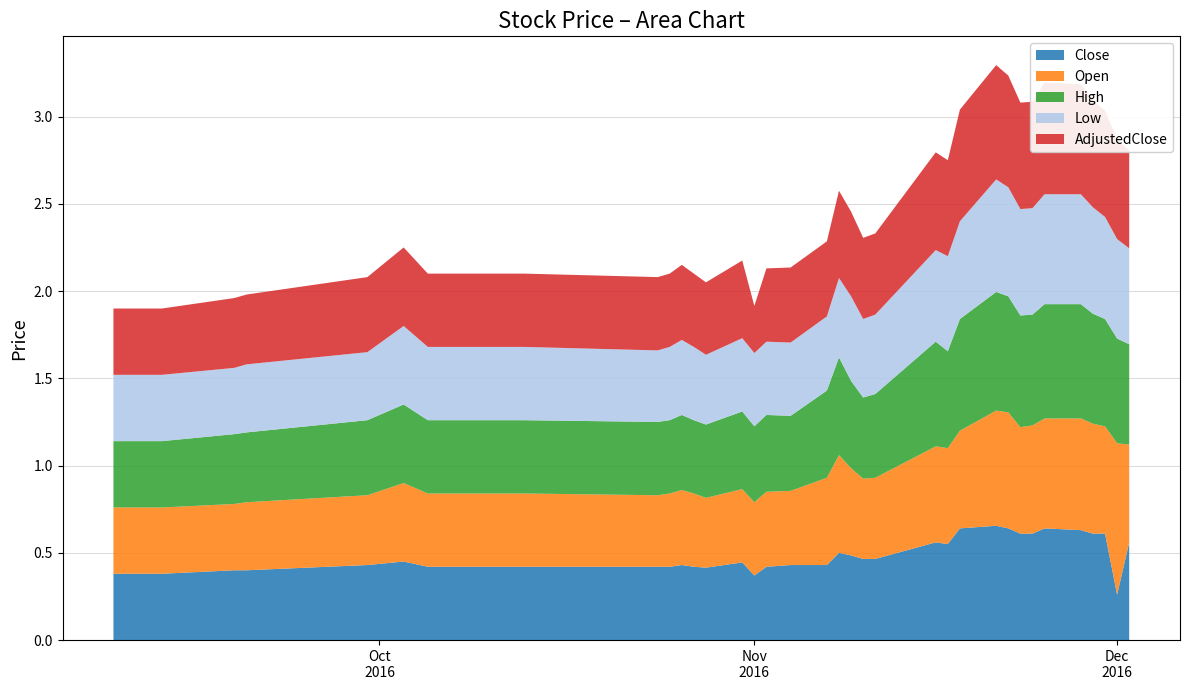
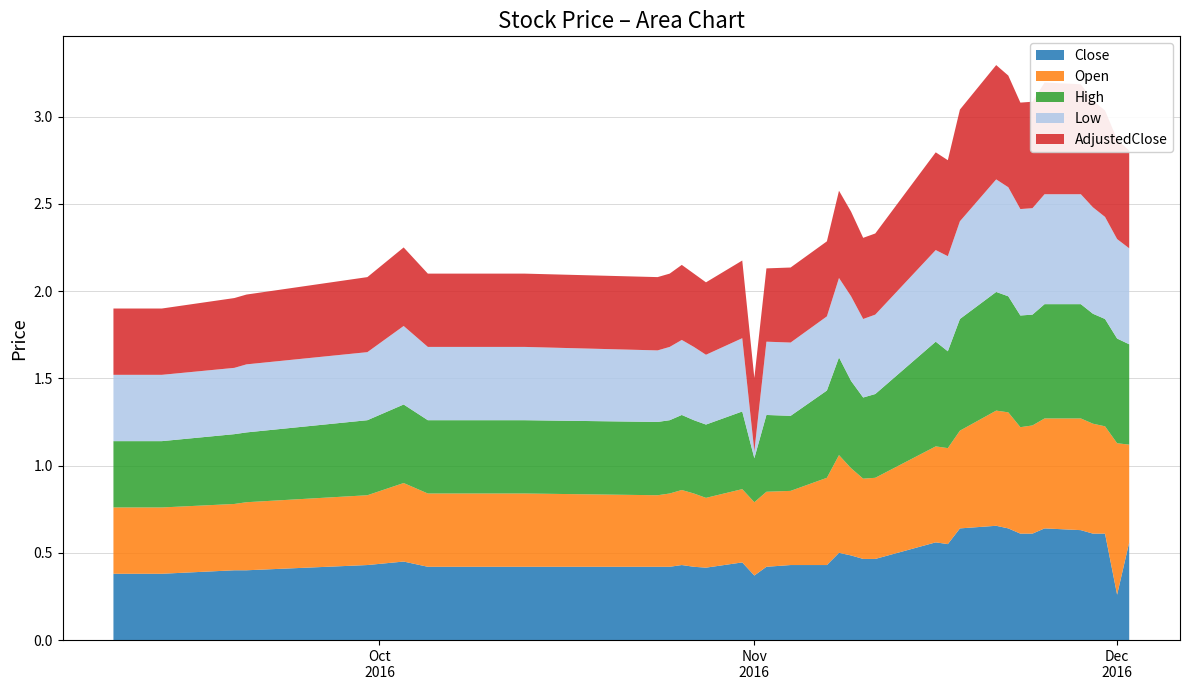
High, Nov 2016: 0.44 -> 0.25
Low, Nov 2016: 0.42 -> 0.04
AdjustedClose, Nov 2016: 0.27 -> 0.42
